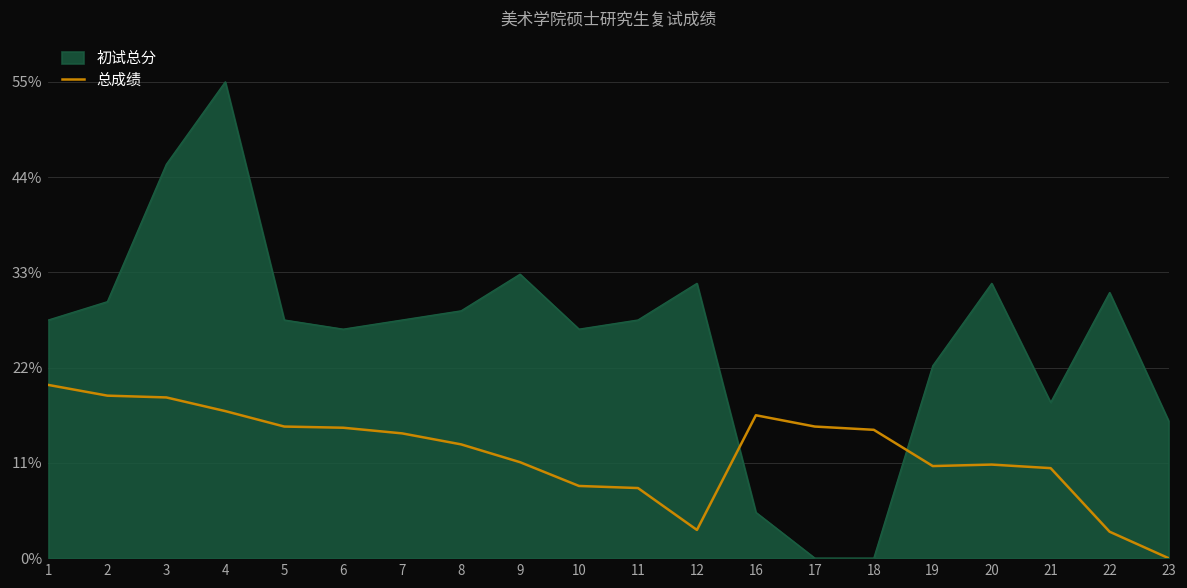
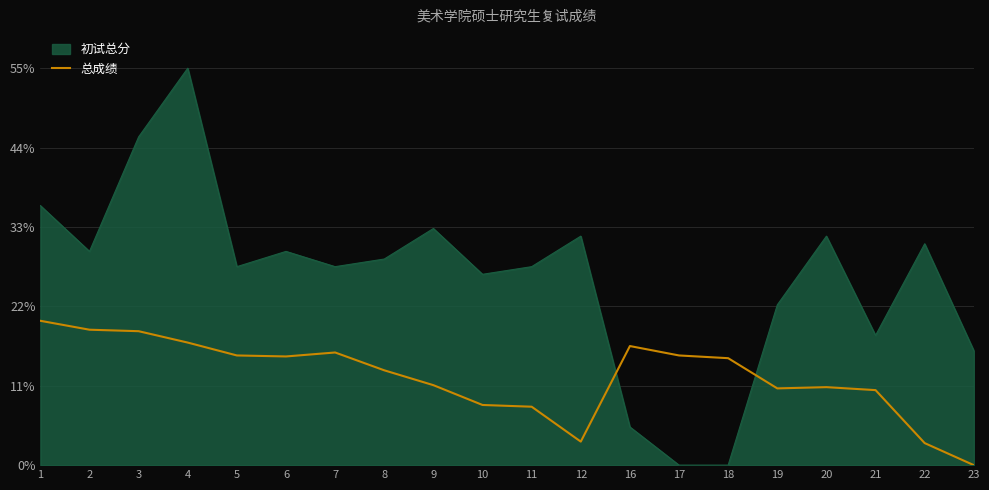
初试总分, 1: 28% -> 36%
初试总分, 6: 26% -> 30%
总成绩, 7: 14% -> 16%
